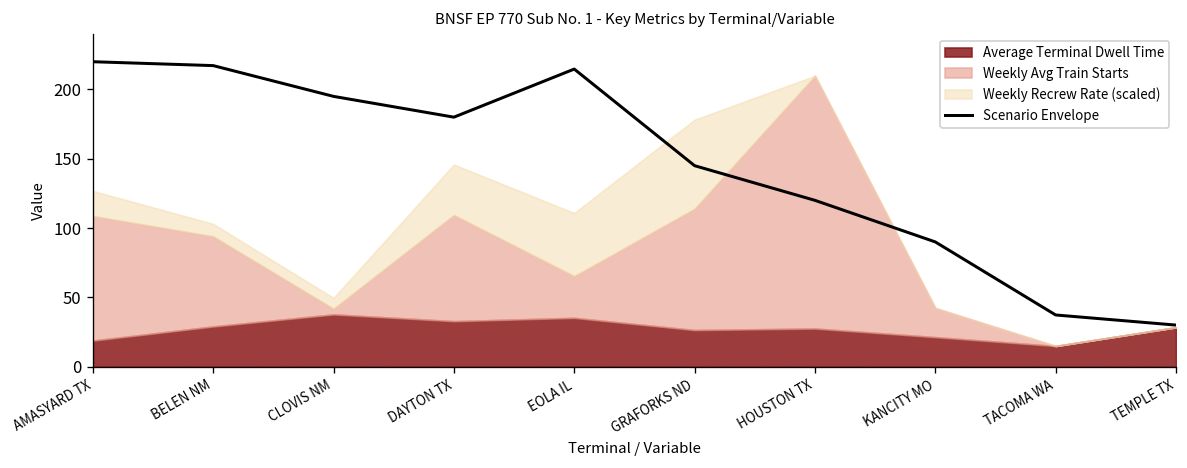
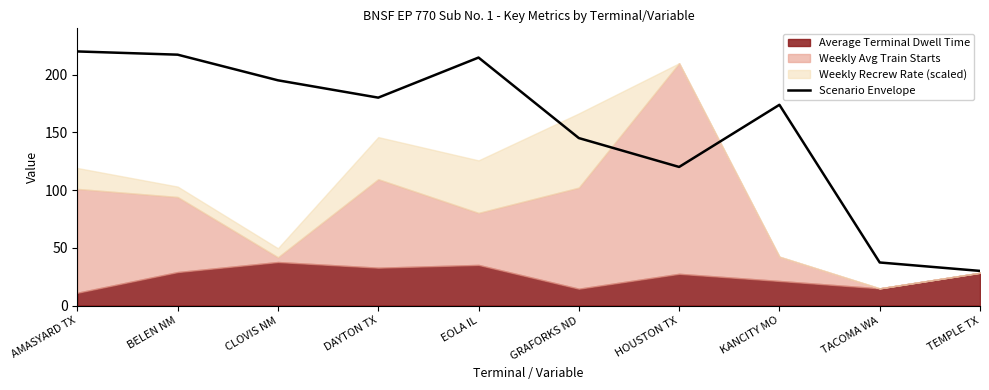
Average Terminal Dwell Time, AMASYARD TX: 19 -> 11
Weekly Avg Train Starts, EOLA IL: 30 -> 45
Average Terminal Dwell Time, GRAFORKS ND: 26 -> 15
Scenario Envelope, KANCITY MO: 90 -> 174
